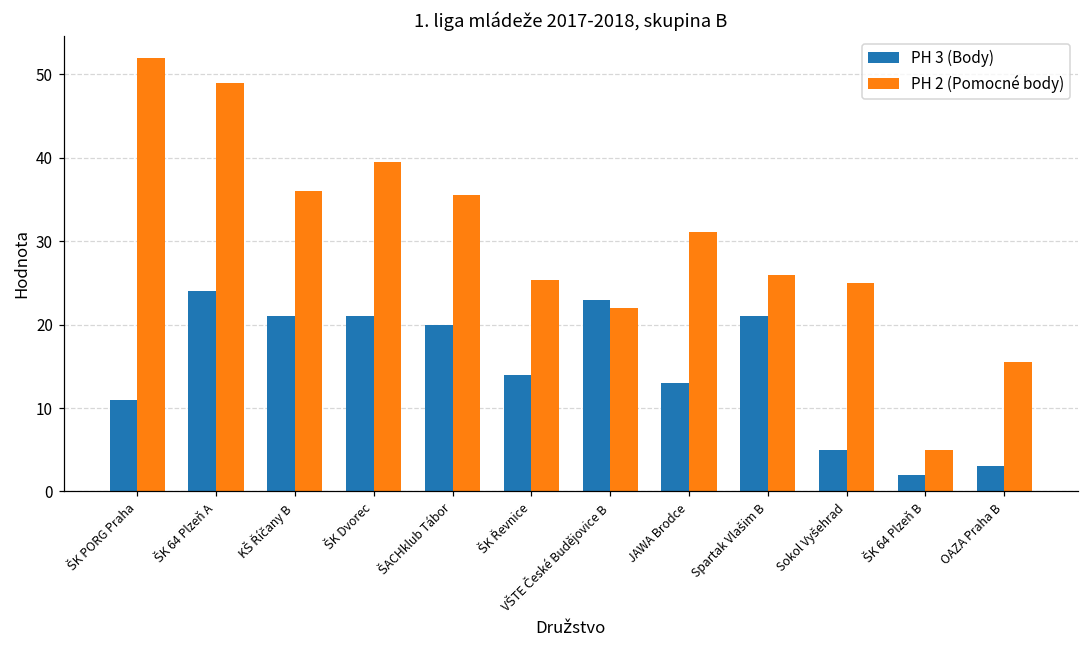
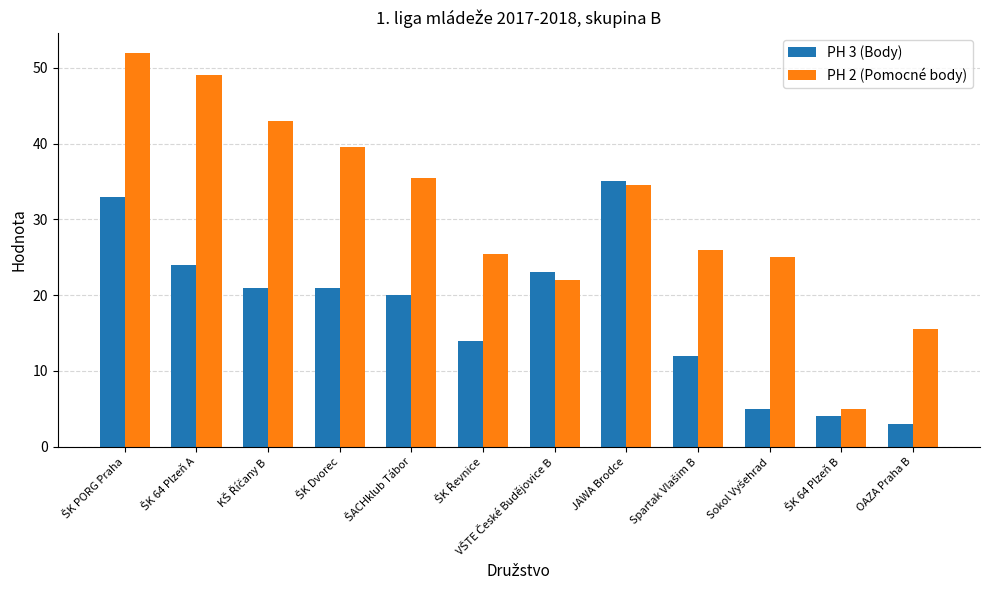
PH 3 (Body), ŠK PORG Praha: 11 -> 33
PH 2 (Pomocné body), KŠ Říčany B: 36 -> 43
PH 3 (Body), JAWA Brodce: 13 -> 35
PH 2 (Pomocné body), JAWA Brodce: 31 -> 35
PH 3 (Body), Spartak Vlašim B: 21 -> 12
PH 3 (Body), ŠK 64 Plzeň B: 2 -> 4
